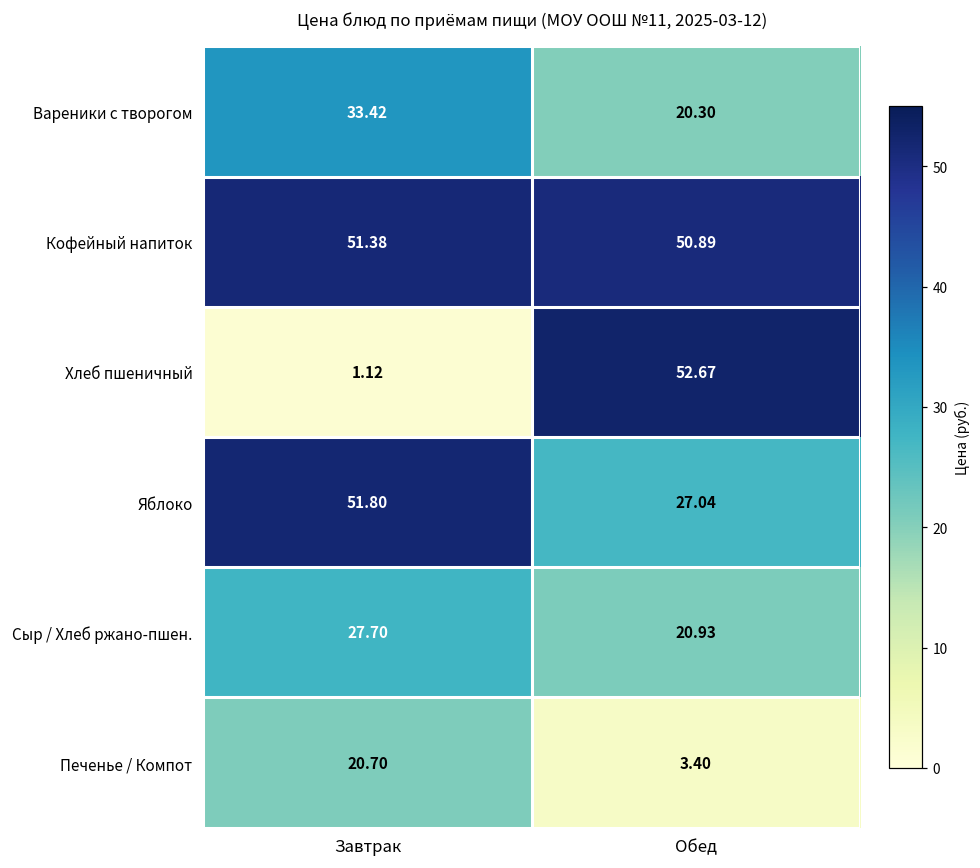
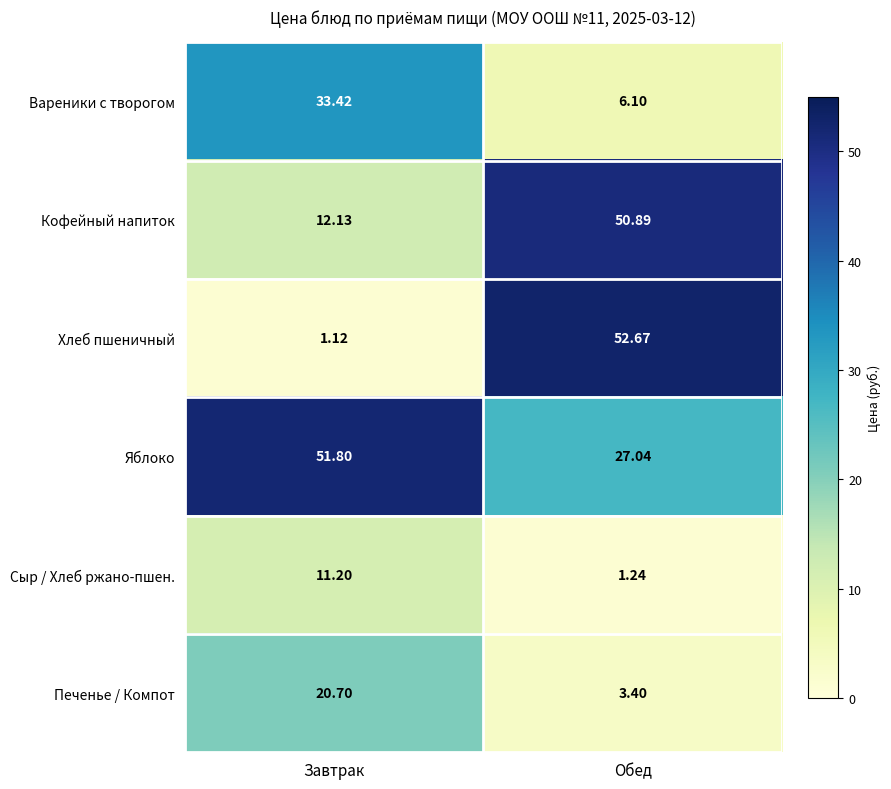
Вареники с творогом, Обед: 20.30 -> 6.10
Кофейный напиток, Завтрак: 51.38 -> 12.13
Сыр / Хлеб ржано-пшен., Завтрак: 27.70 -> 11.20
Сыр / Хлеб ржано-пшен., Обед: 20.93 -> 1.24
